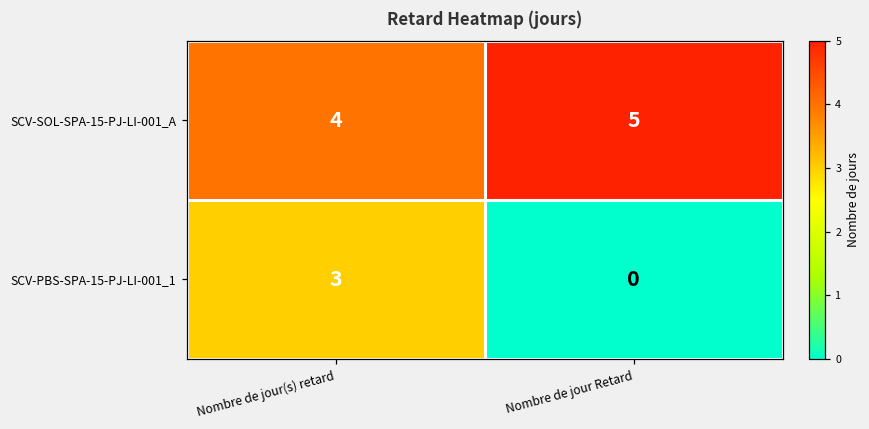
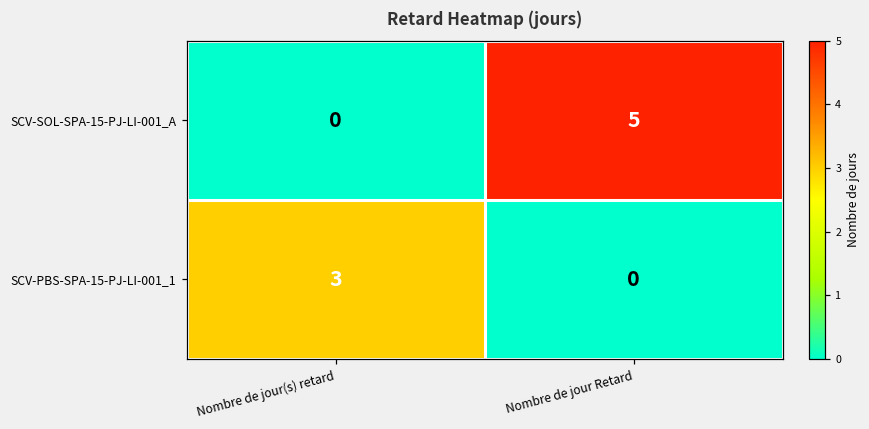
SCV-SOL-SPA-15-PJ-LI-001_A, Nombre de jour(s) retard: 4 -> 0
